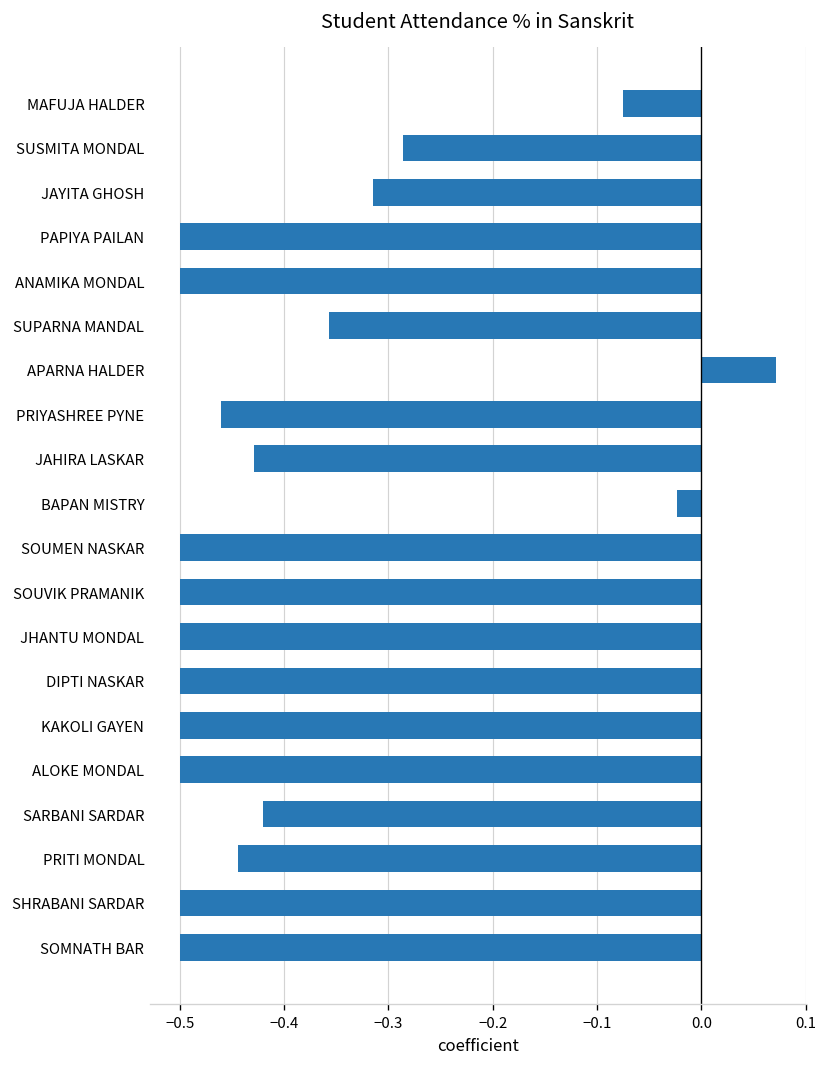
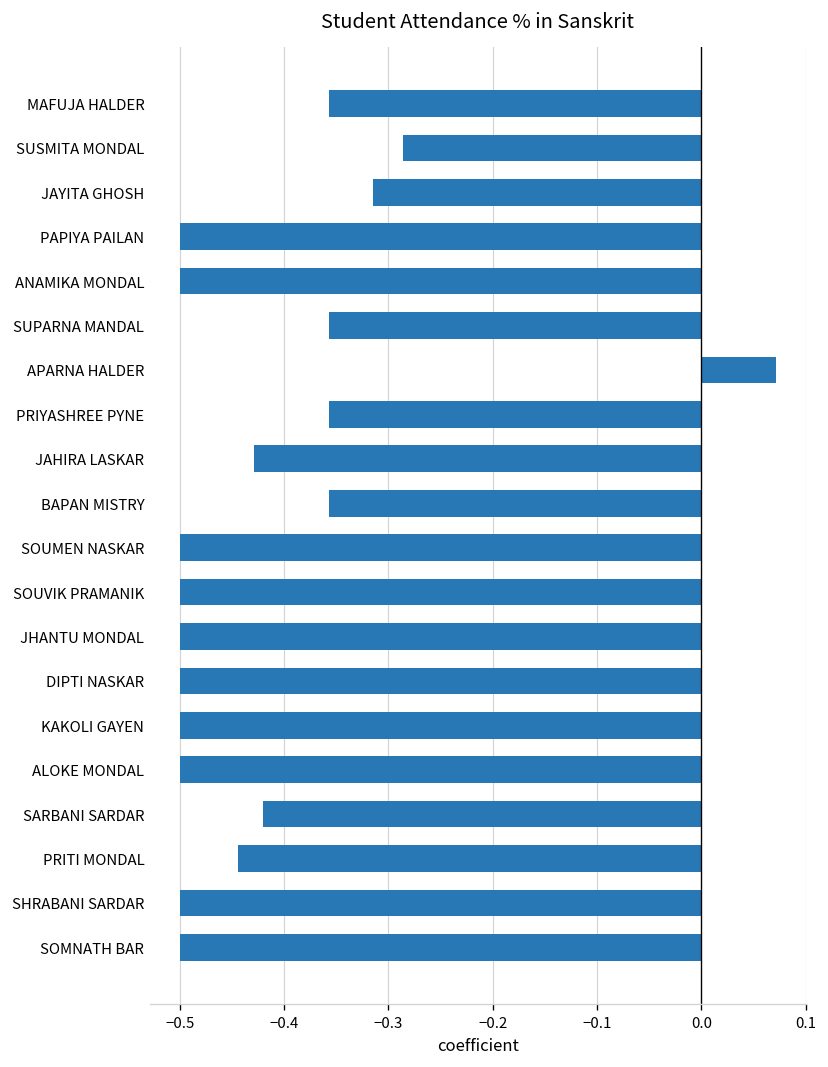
MAFUJA HALDER: -0.08 -> -0.36
PRIYASHREE PYNE: -0.46 -> -0.36
BAPAN MISTRY: -0.02 -> -0.36
